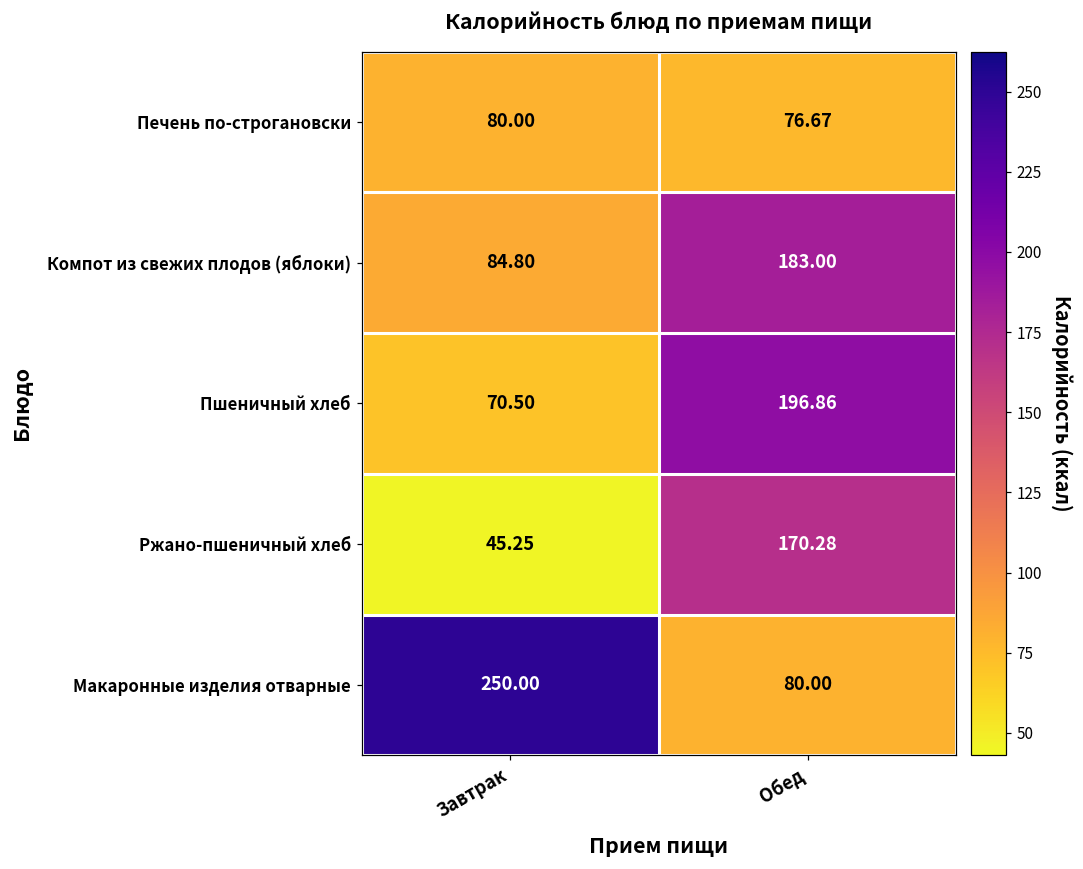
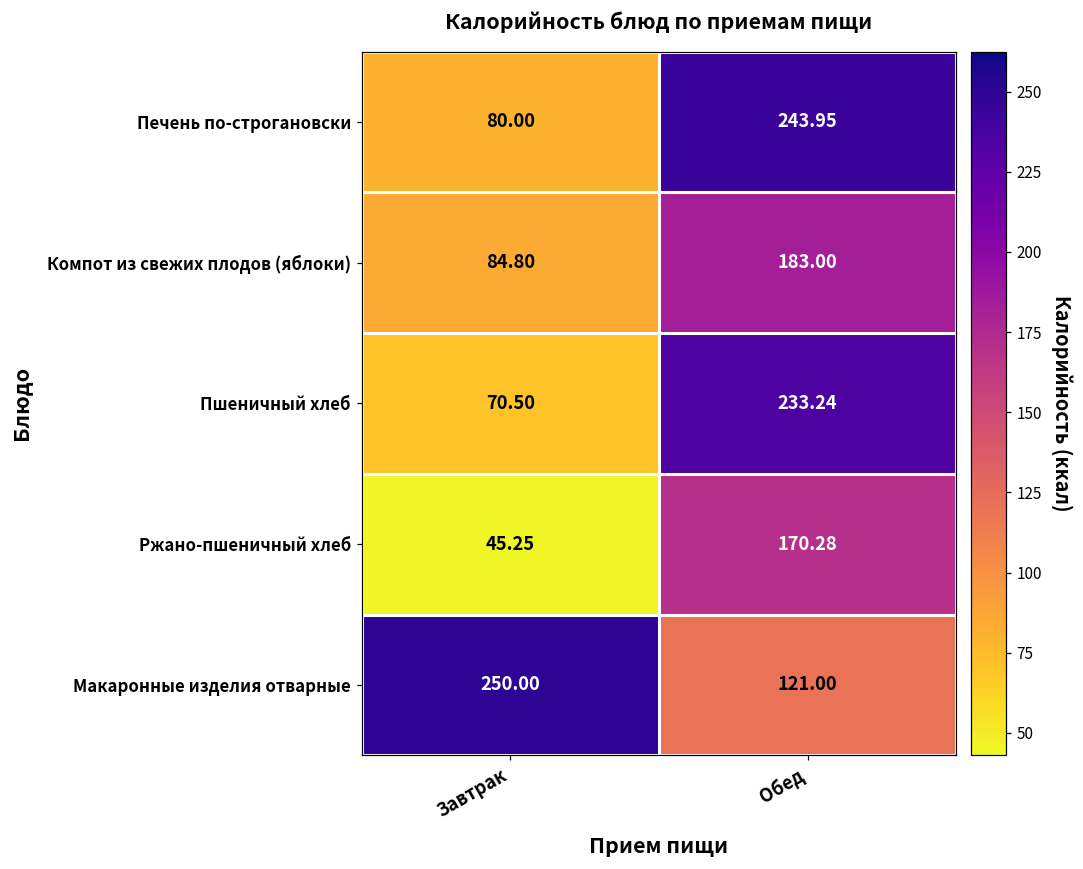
Печень по-строгановски, Обед: 76.67 -> 243.95
Пшеничный хлеб, Обед: 196.86 -> 233.24
Макаронные изделия отварные, Обед: 80.00 -> 121.00
